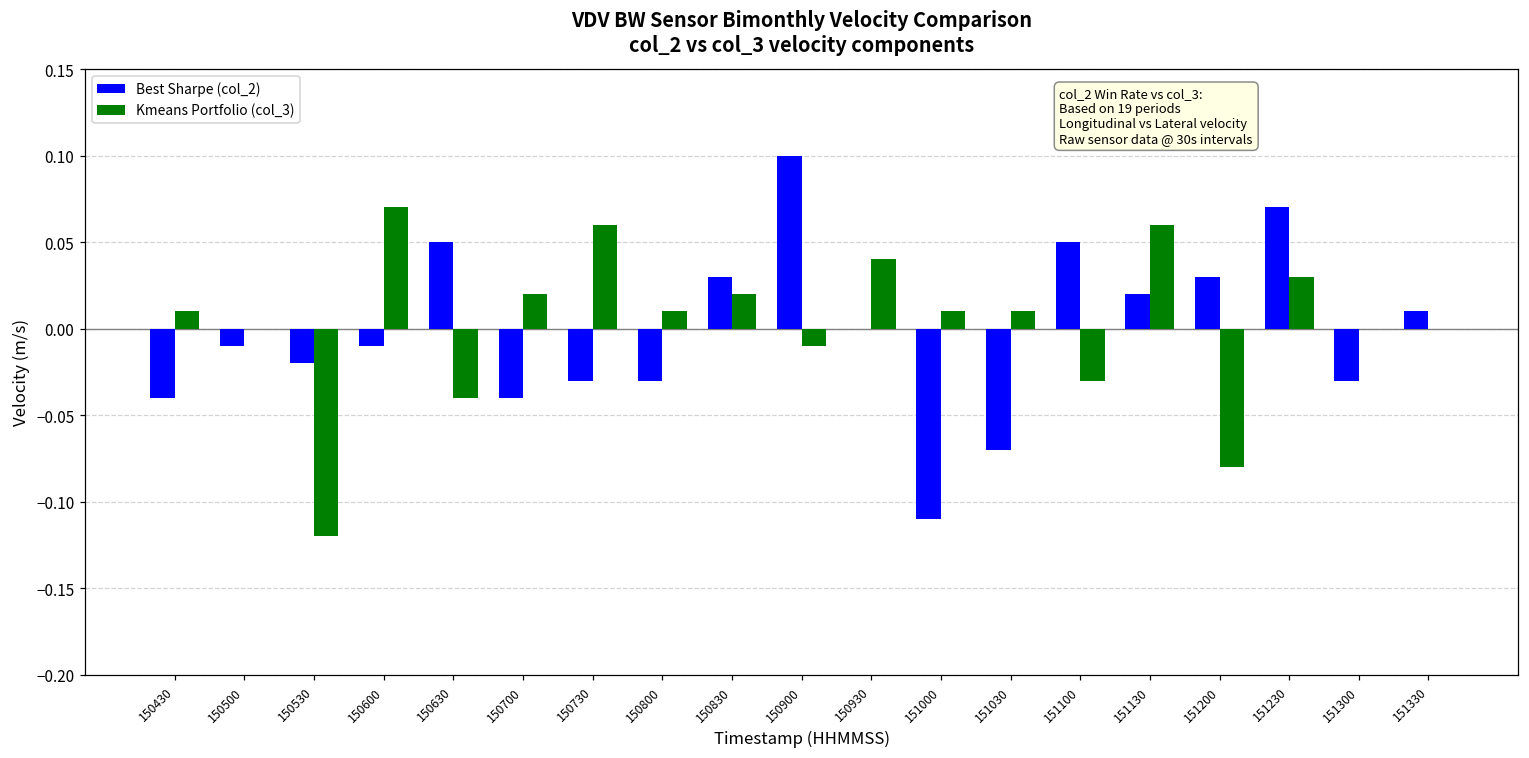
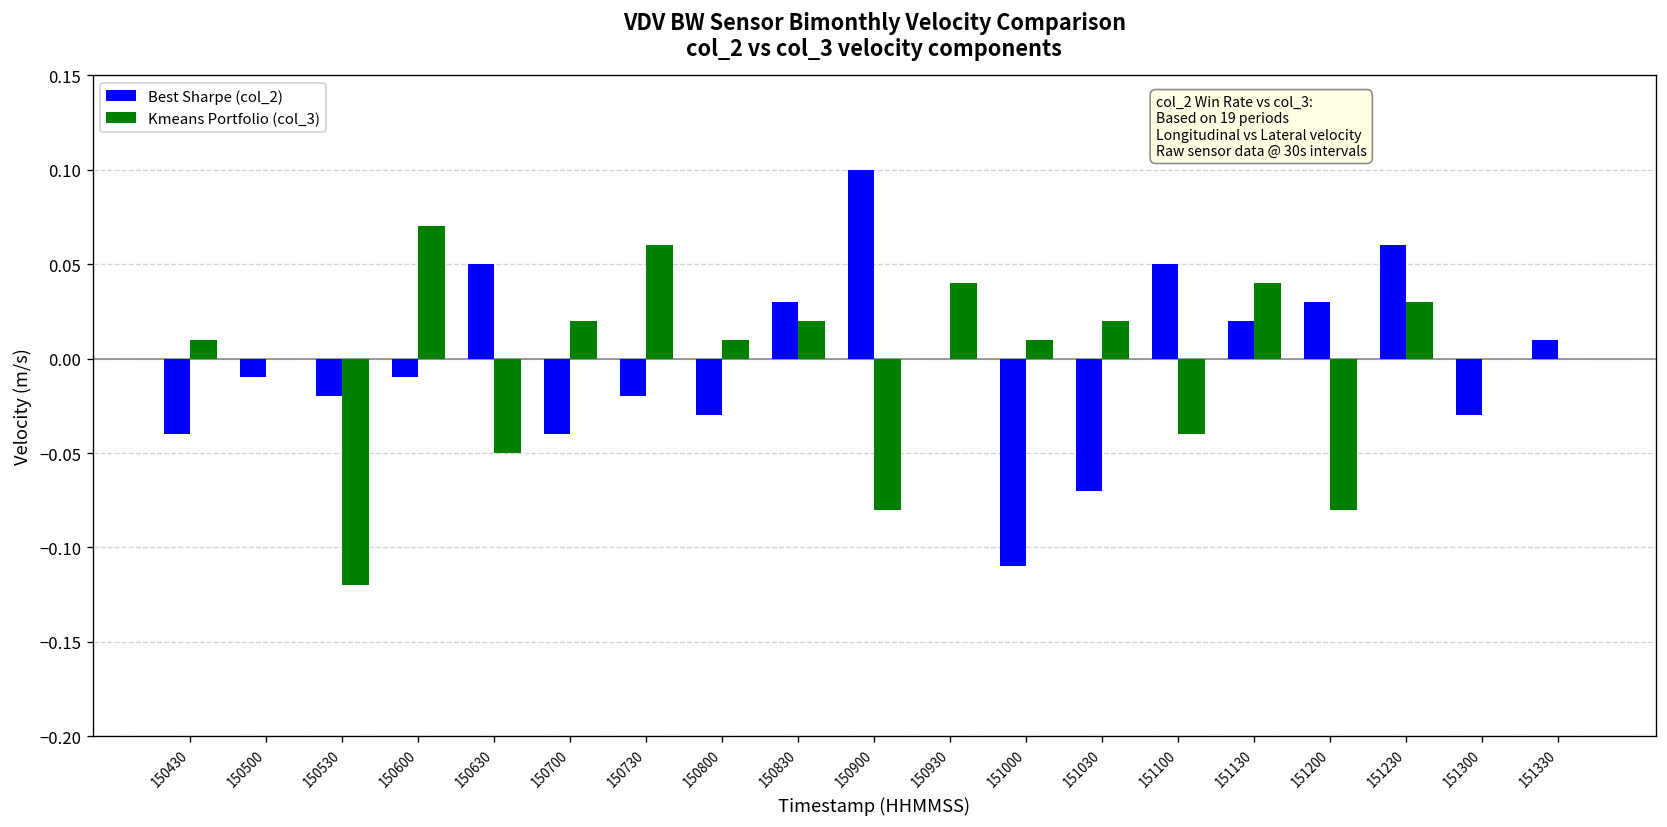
Kmeans Portfolio (col_3), 150630: -0.04 -> -0.05
Best Sharpe (col_2), 150730: -0.03 -> -0.02
Kmeans Portfolio (col_3), 150900: -0.01 -> -0.08
Kmeans Portfolio (col_3), 151030: 0.01 -> 0.02
Kmeans Portfolio (col_3), 151100: -0.03 -> -0.04
Kmeans Portfolio (col_3), 151130: 0.06 -> 0.04
Best Sharpe (col_2), 151230: 0.07 -> 0.06
